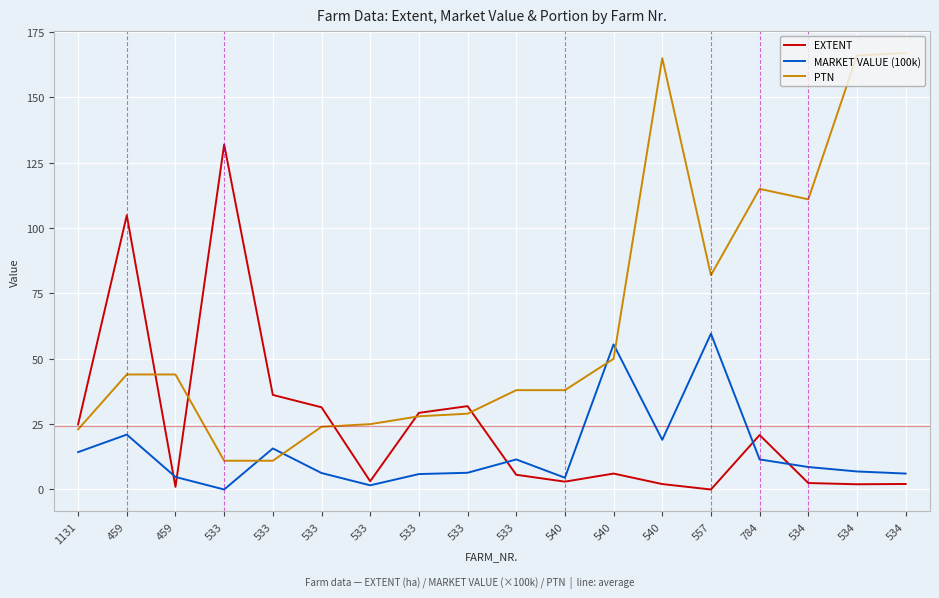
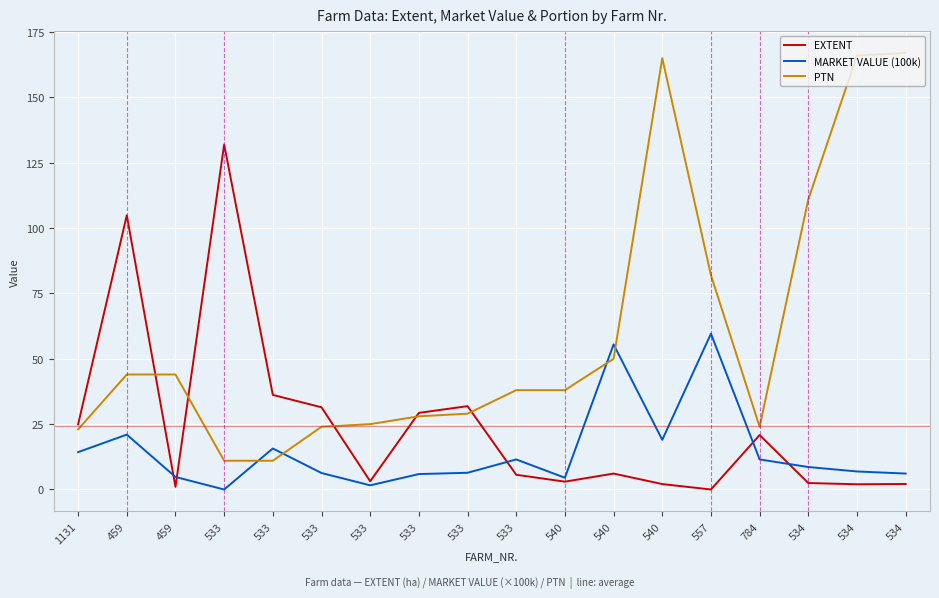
PTN, 784: 115 -> 24
